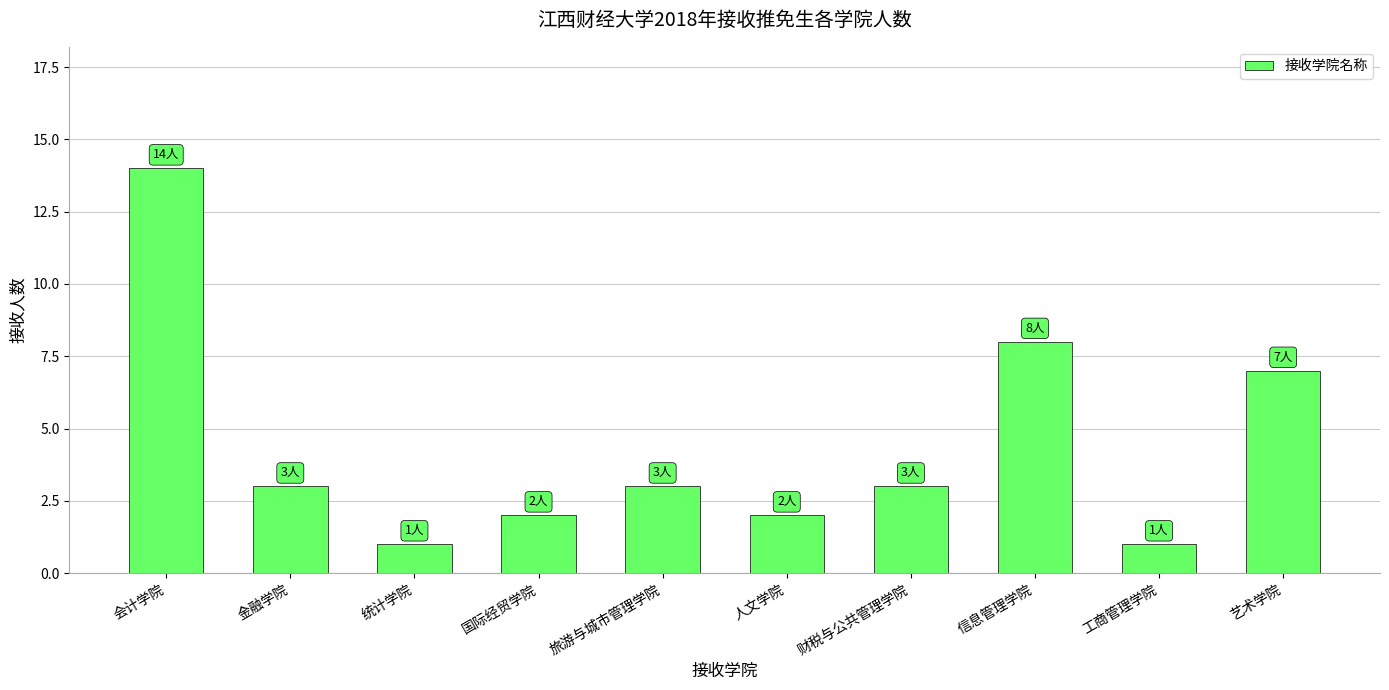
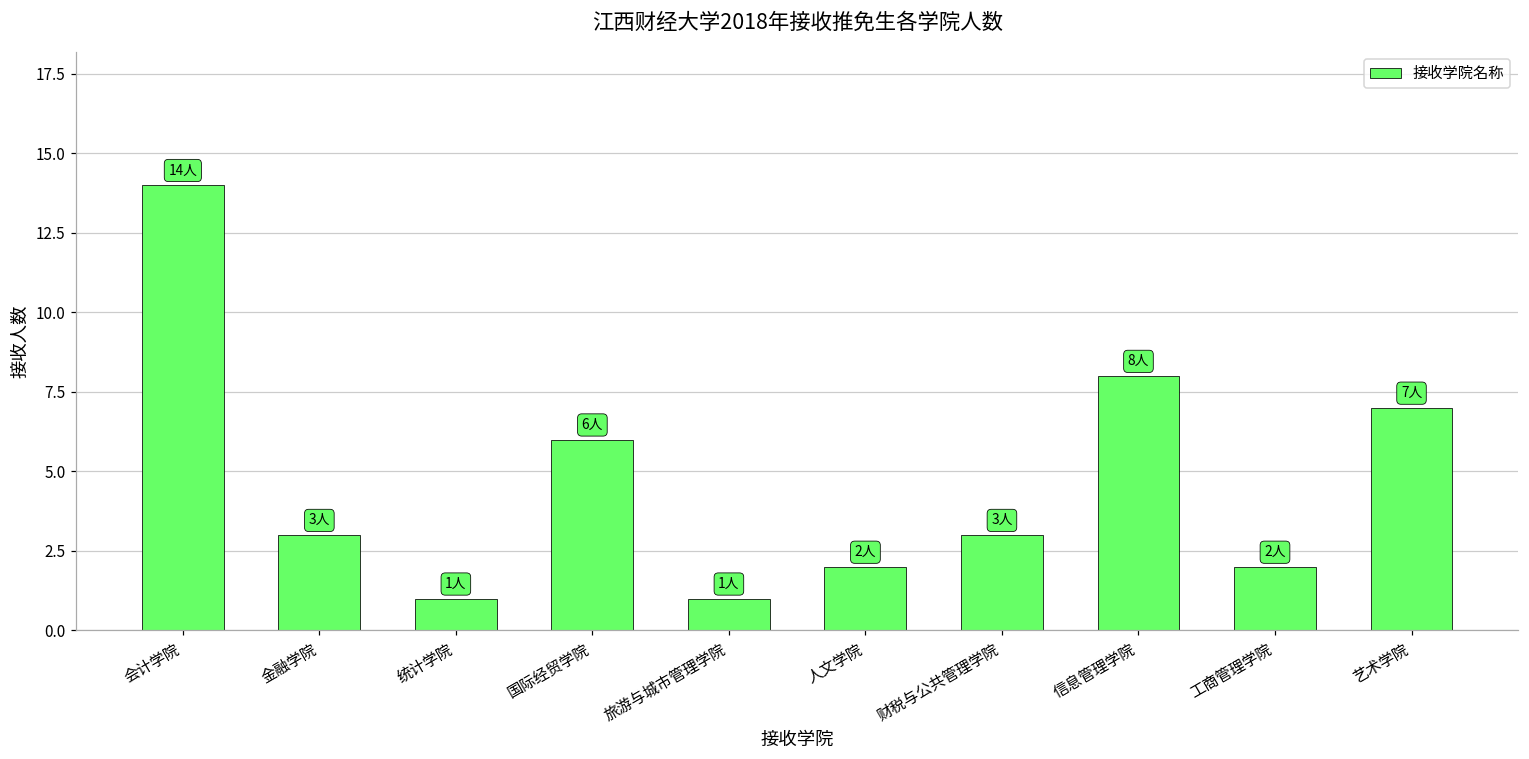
国际经贸学院: 2人 -> 6人
旅游与城市管理学院: 3人 -> 1人
工商管理学院: 1人 -> 2人
